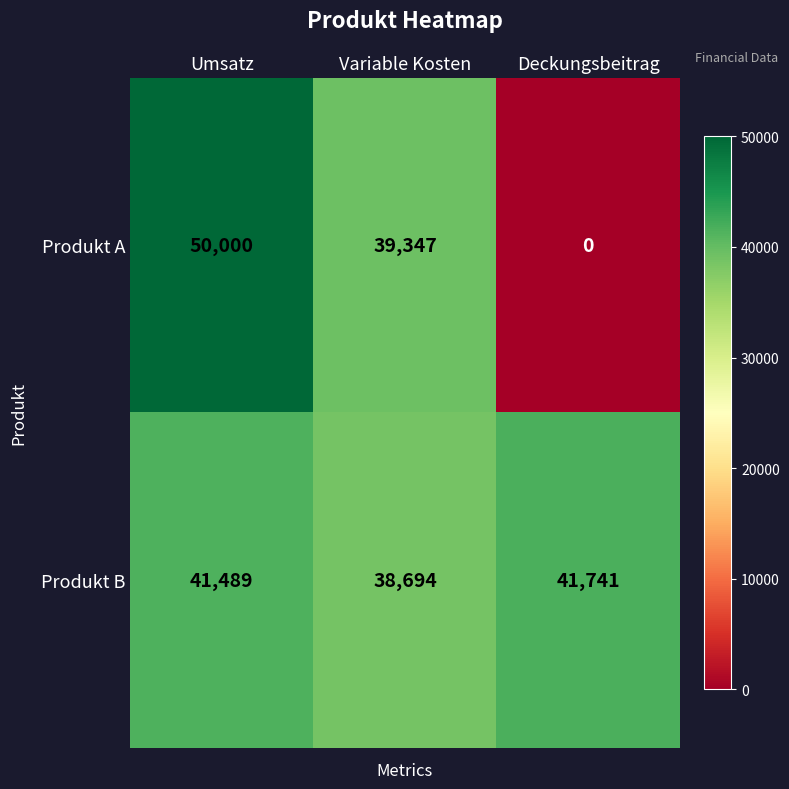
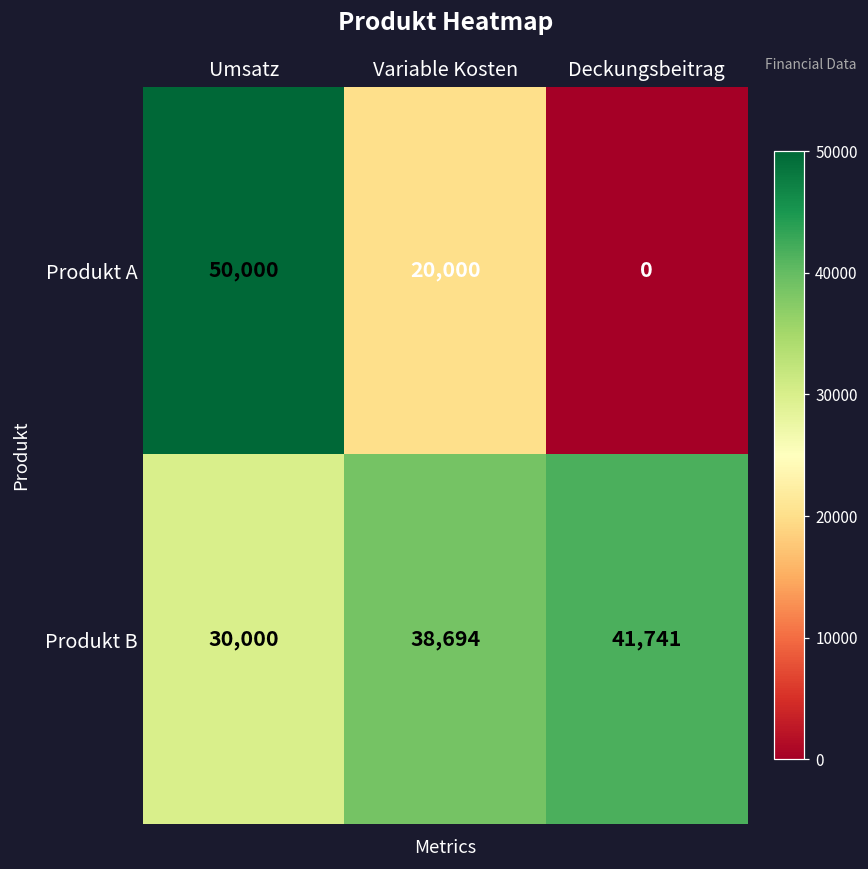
Produkt A, Variable Kosten: 39,347 -> 20,000
Produkt B, Umsatz: 41,489 -> 30,000
